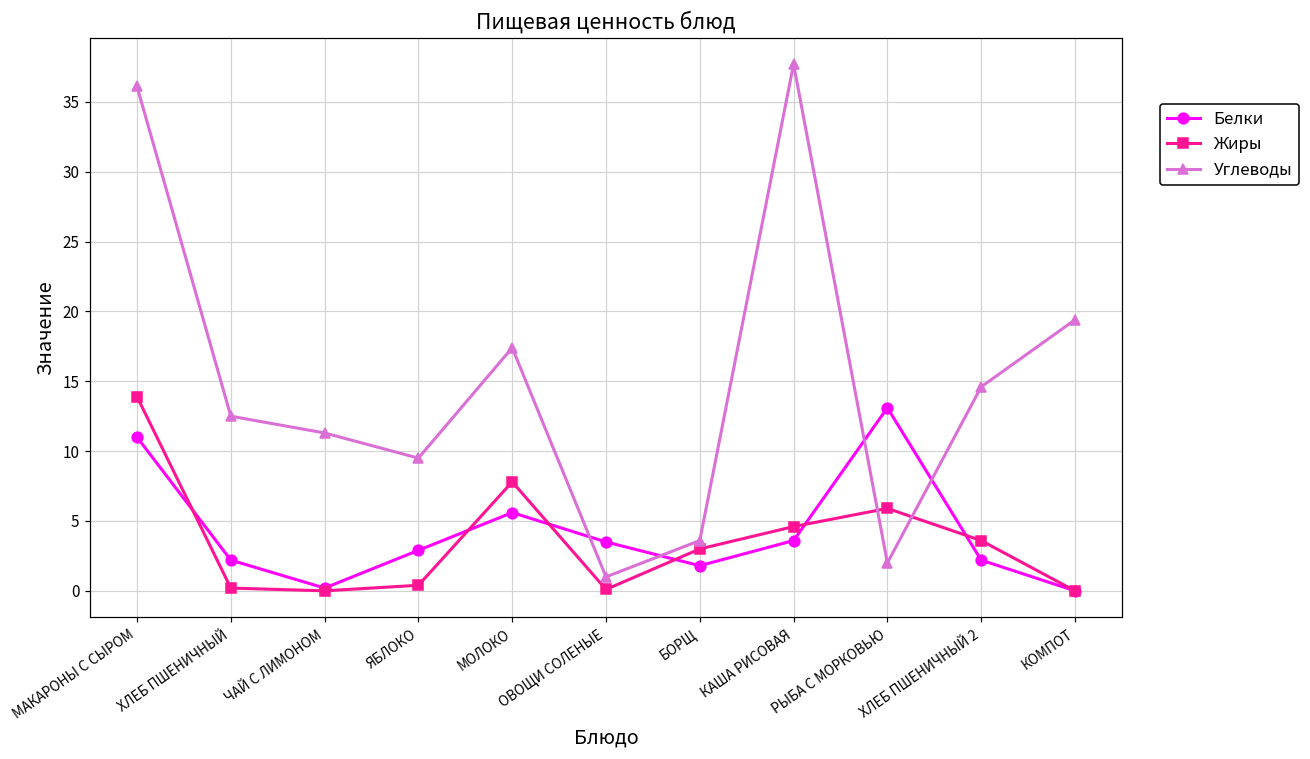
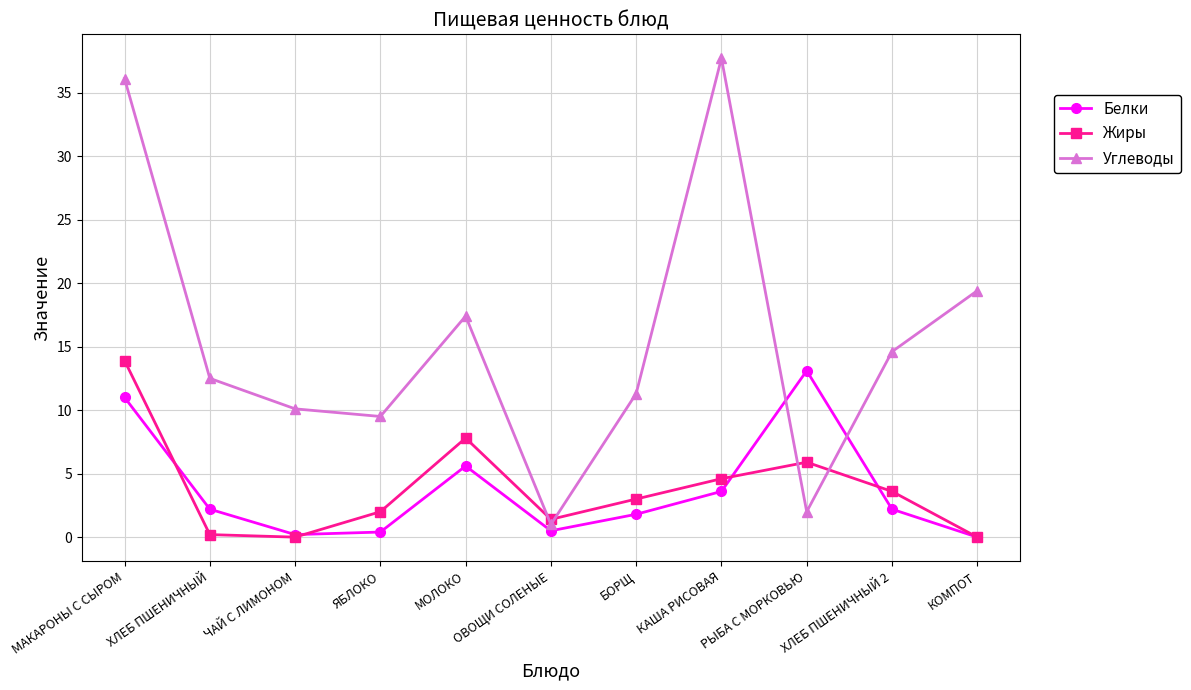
Углеводы, ЧАЙ С ЛИМОНОМ: 11.3 -> 10.1
Белки, ЯБЛОКО: 2.9 -> 0.4
Жиры, ЯБЛОКО: 0.4 -> 2.0
Белки, ОВОЩИ СОЛЕНЫЕ: 3.5 -> 0.5
Жиры, ОВОЩИ СОЛЕНЫЕ: 0.1 -> 1.4
Углеводы, БОРЩ: 3.6 -> 11.3
